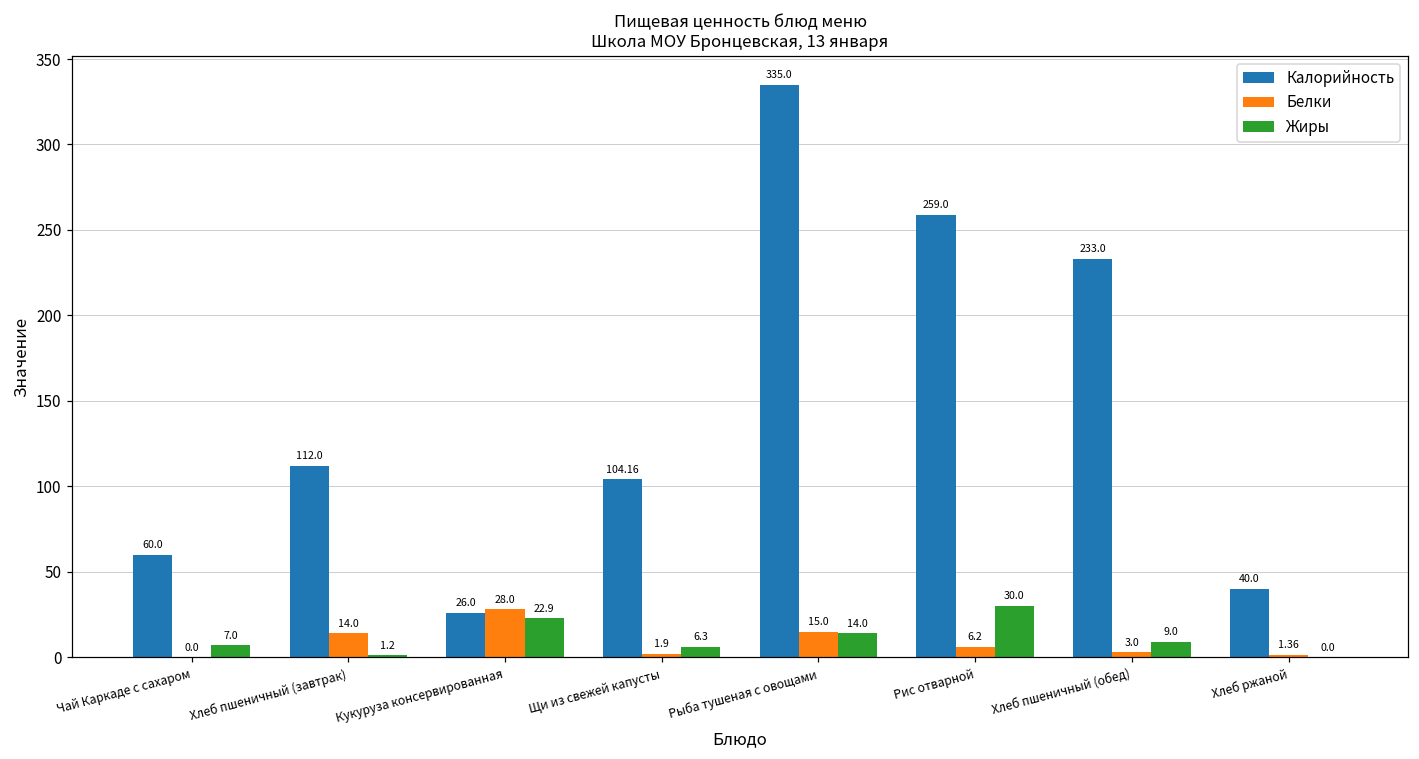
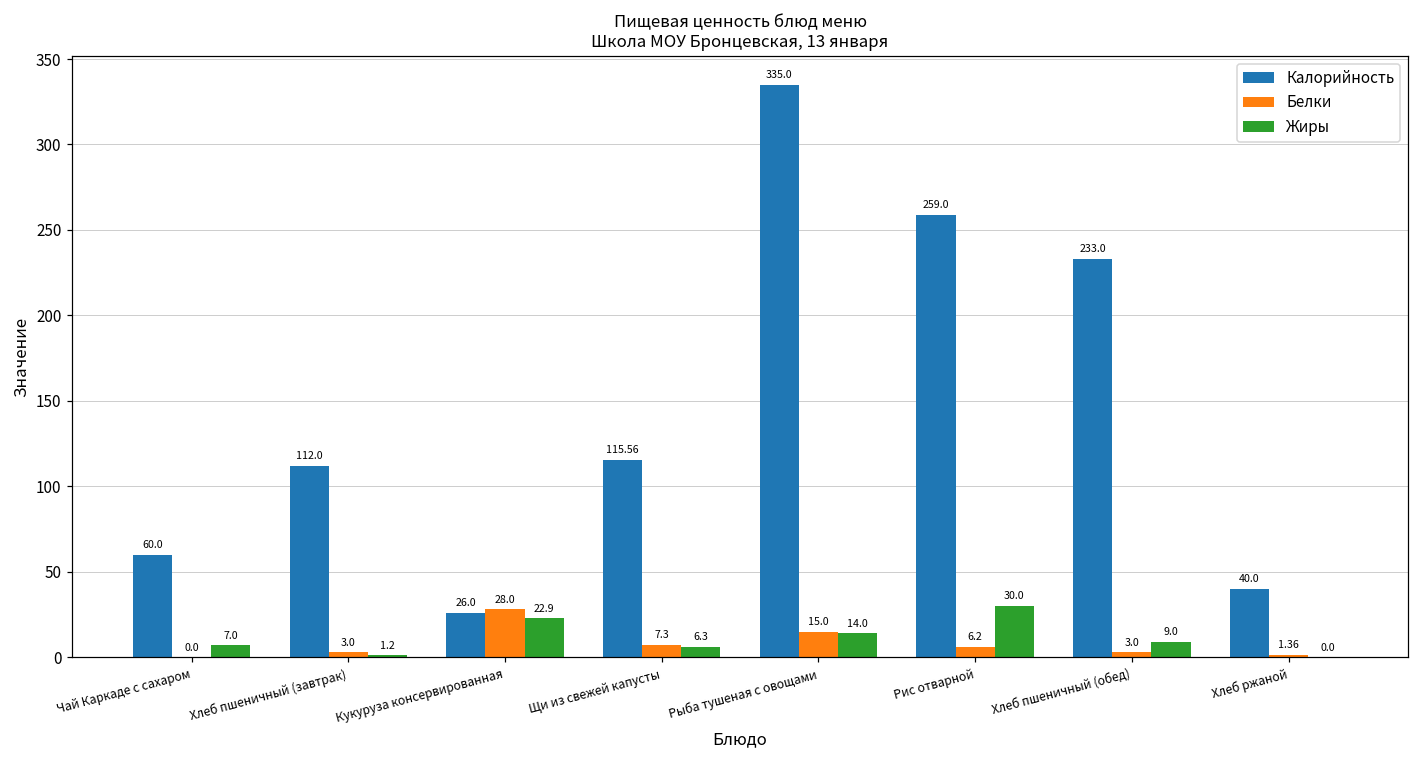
Белки, Хлеб пшеничный (завтрак): 14.0 -> 3.0
Калорийность, Щи из свежей капусты: 104.16 -> 115.56
Белки, Щи из свежей капусты: 1.9 -> 7.3
